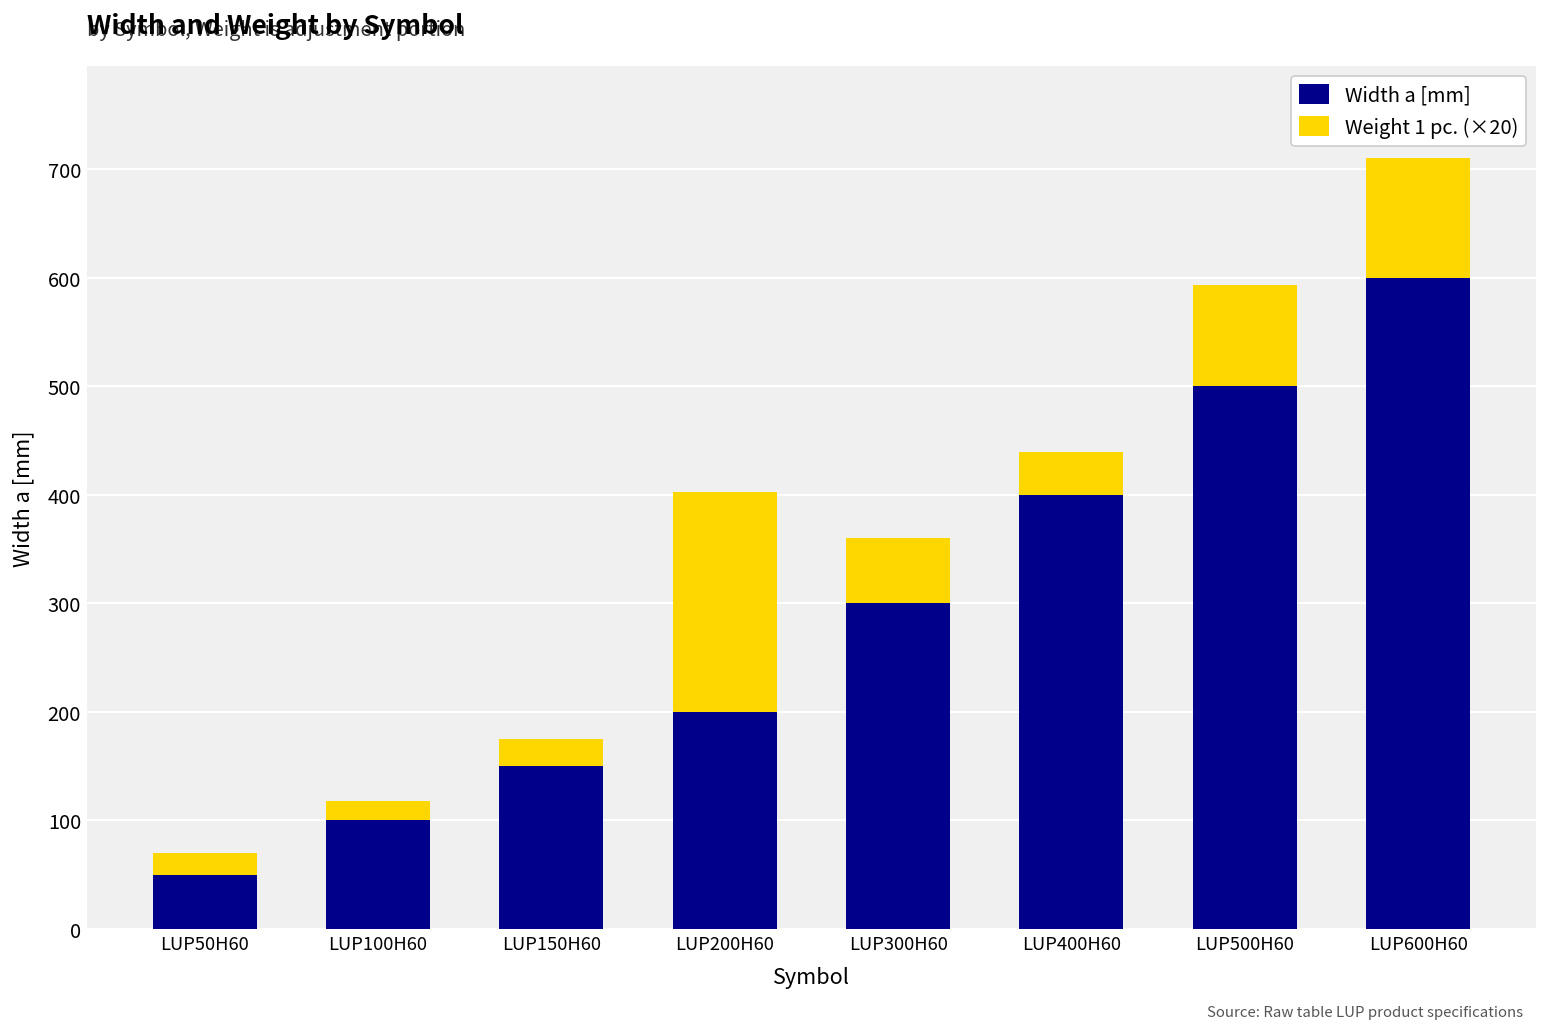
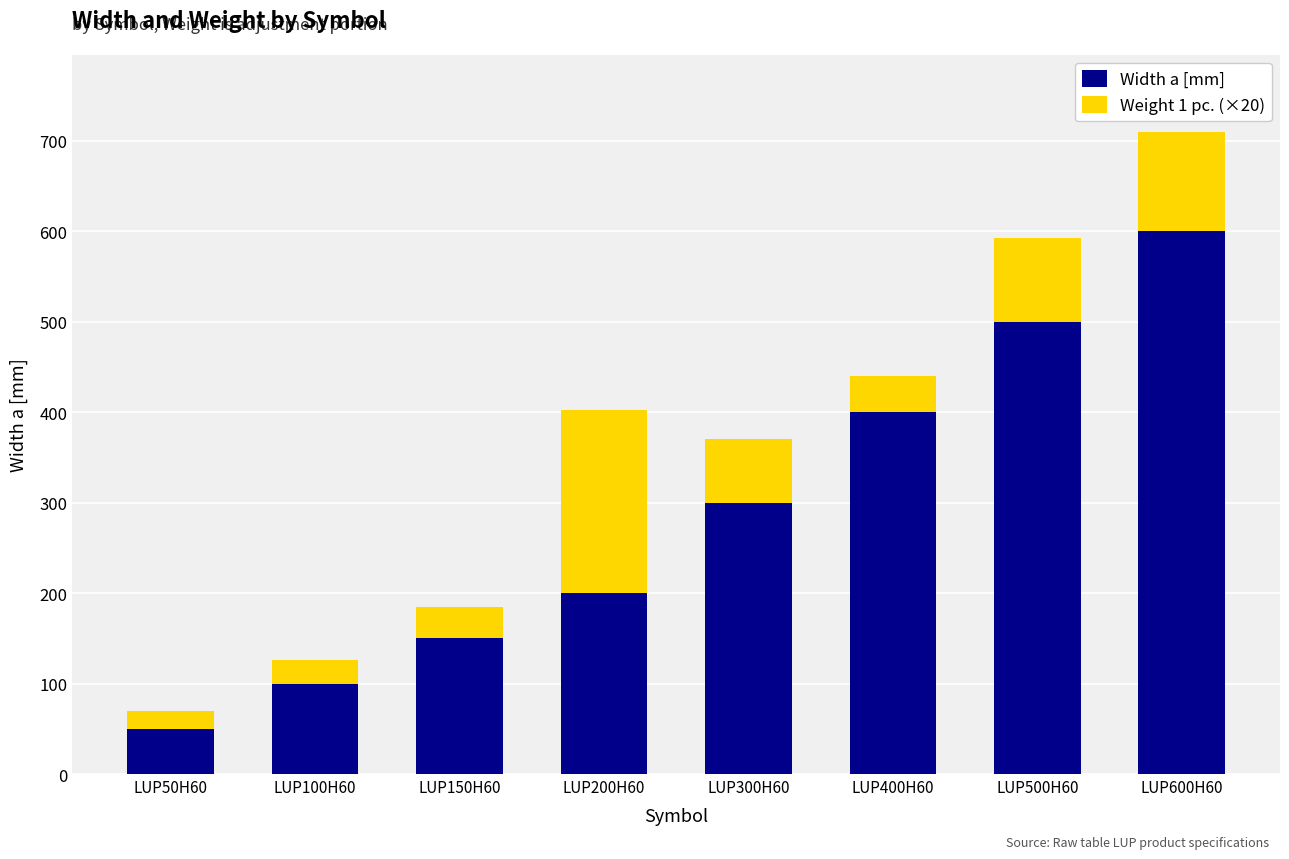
Weight 1 pc. (×20), LUP100H60: 20 -> 30
Weight 1 pc. (×20), LUP150H60: 30 -> 40
Weight 1 pc. (×20), LUP300H60: 60 -> 70
